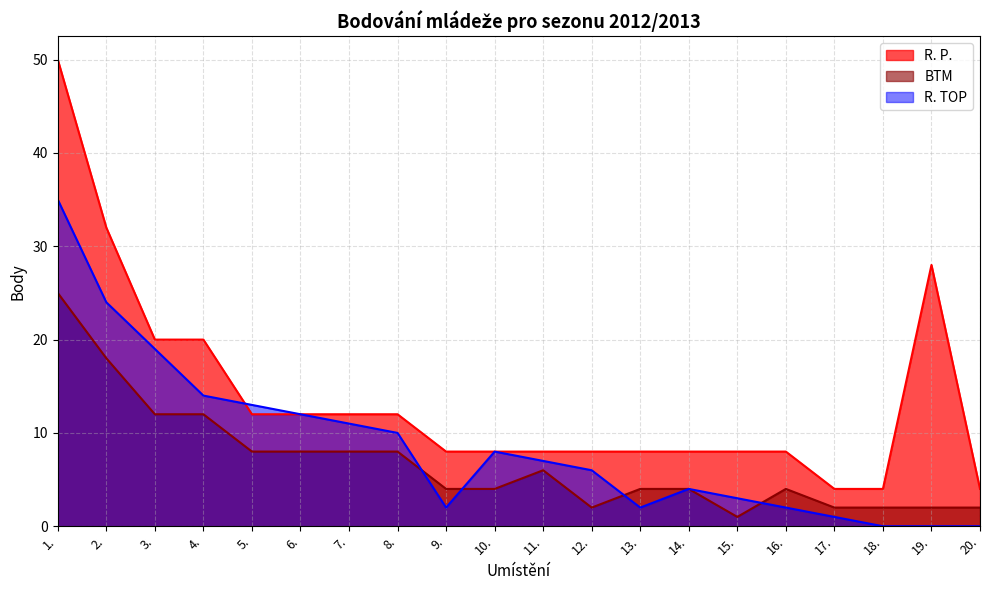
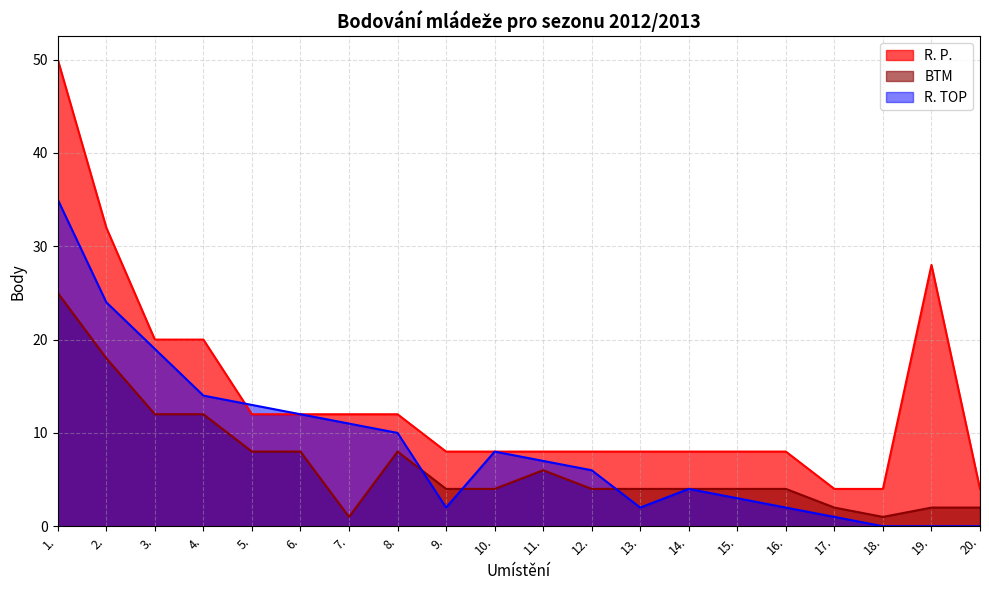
BTM, 7.: 8 -> 1
BTM, 12.: 2 -> 4
BTM, 15.: 1 -> 4
BTM, 18.: 2 -> 1
